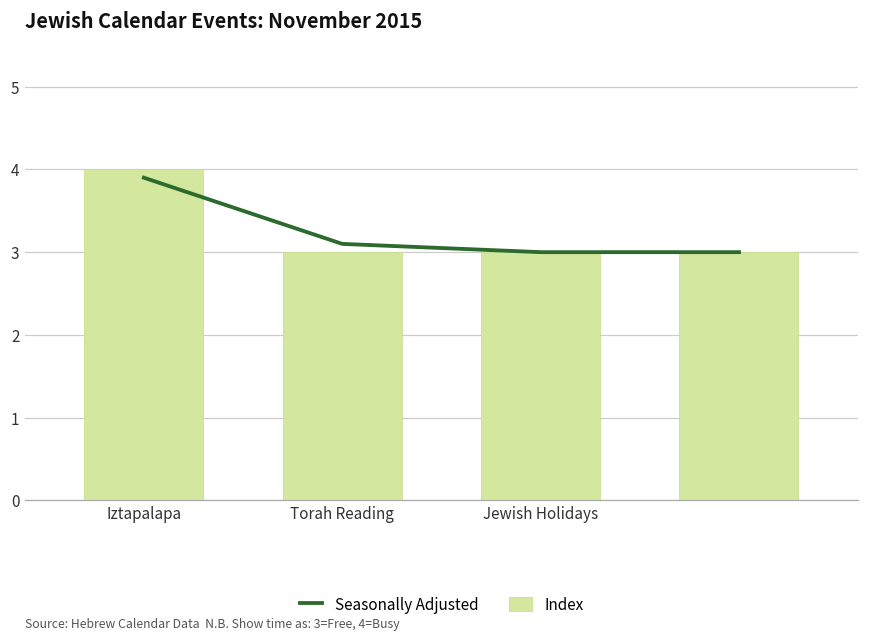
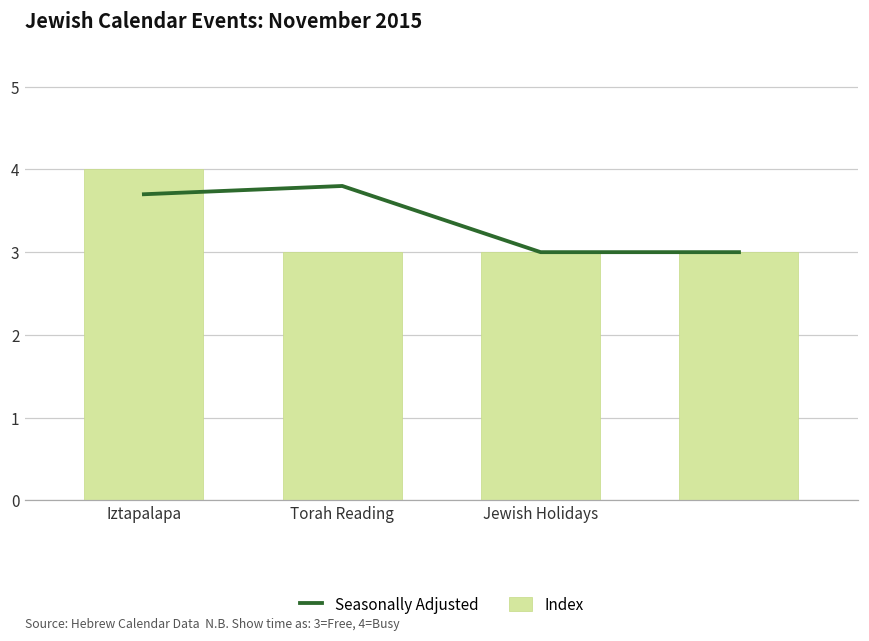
Seasonally Adjusted, Iztapalapa: 3.9 -> 3.7
Seasonally Adjusted, Torah Reading: 3.1 -> 3.8
